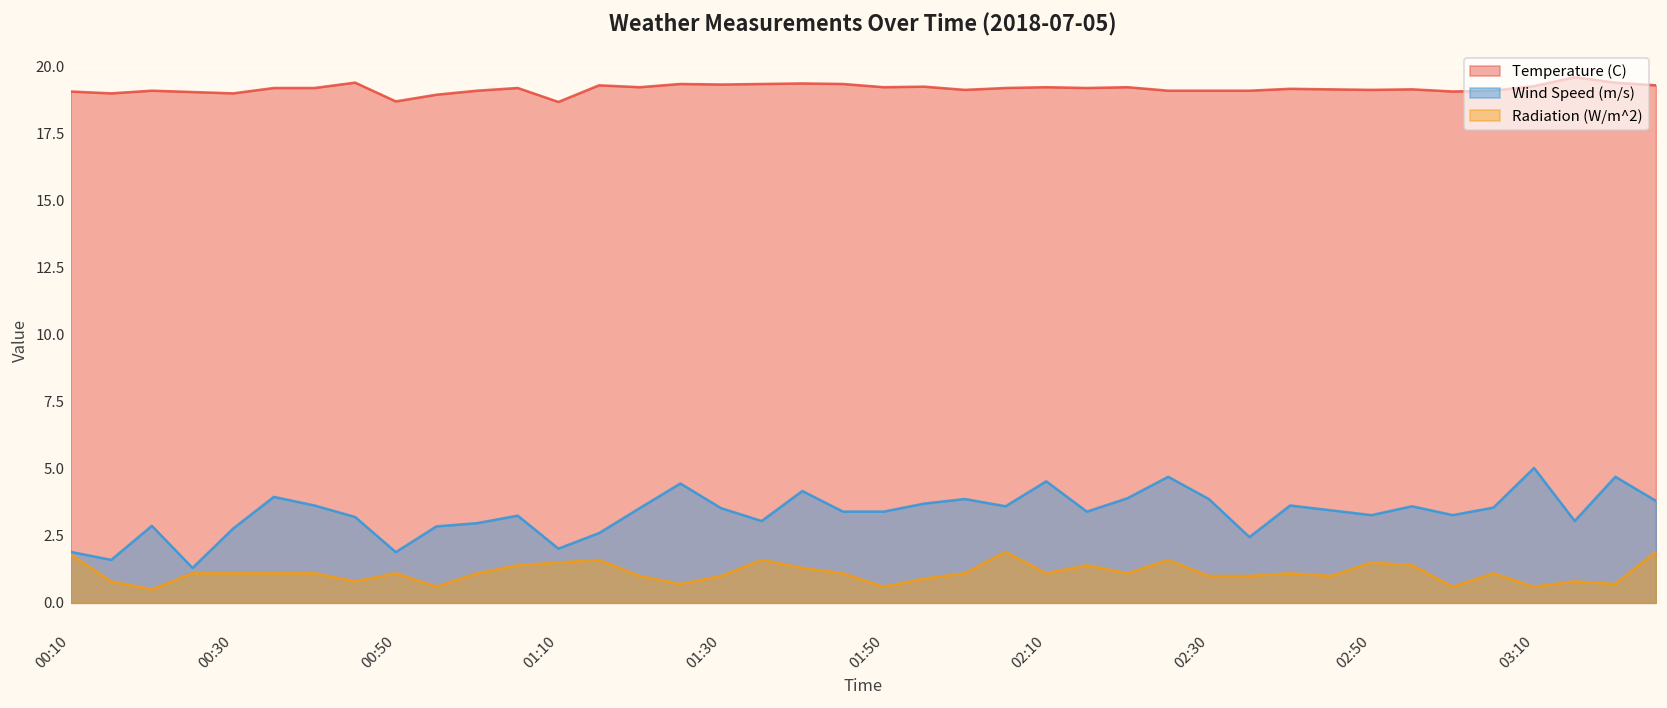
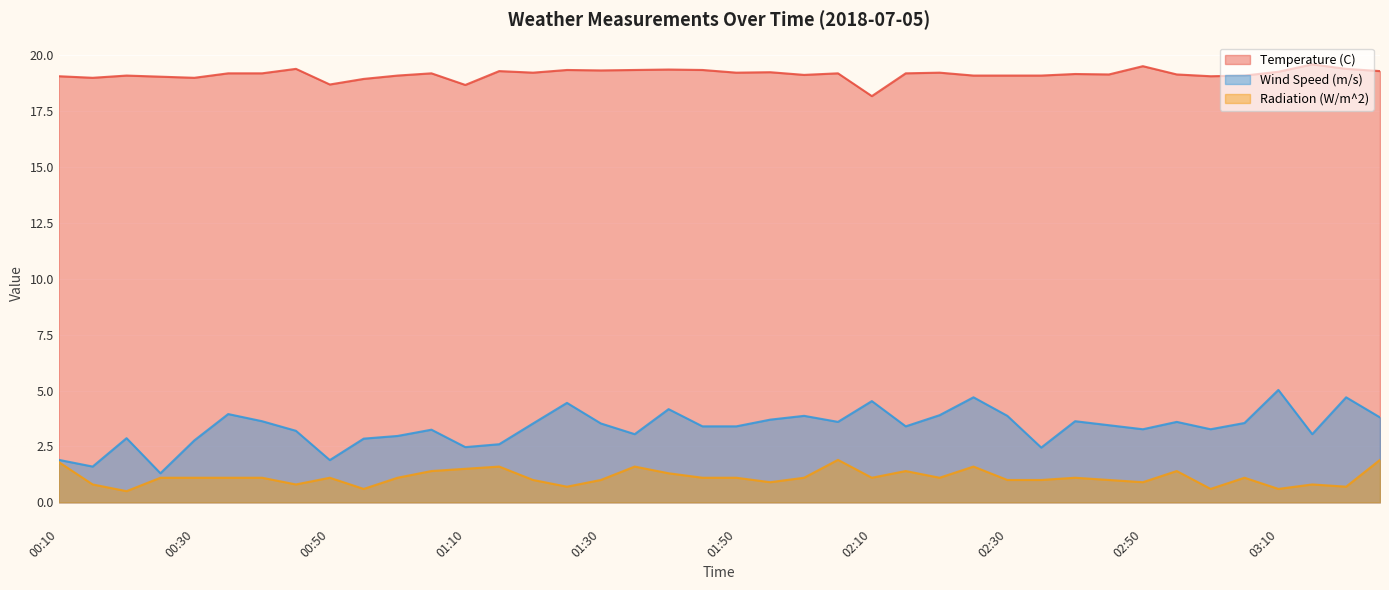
Wind Speed (m/s), 01:10: 2.0 -> 2.5
Radiation (W/m^2), 01:50: 0.6 -> 1.1
Temperature (C), 02:10: 19.2 -> 18.2
Temperature (C), 02:50: 19.1 -> 19.5
Radiation (W/m^2), 02:50: 1.5 -> 0.9
